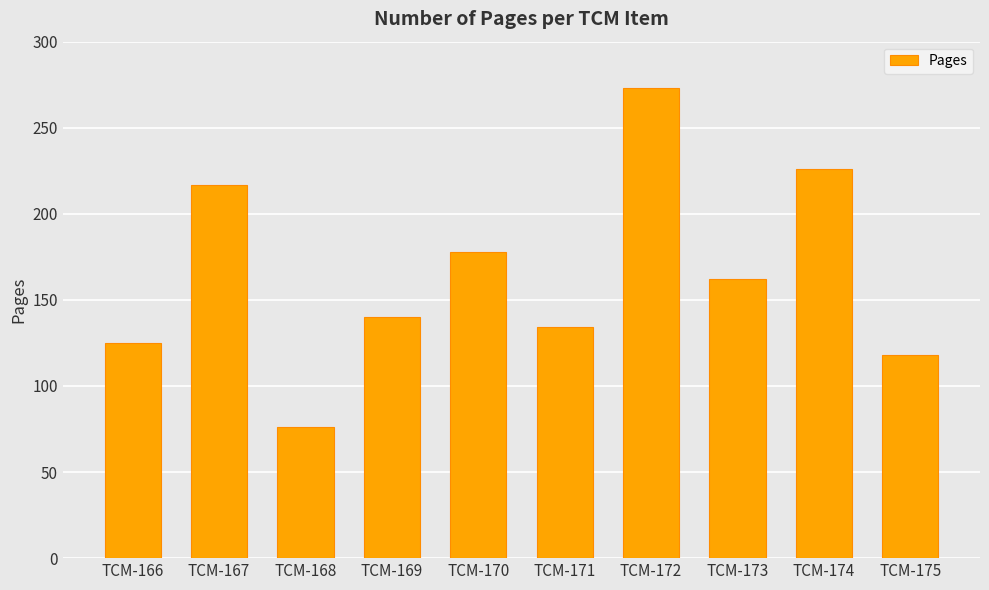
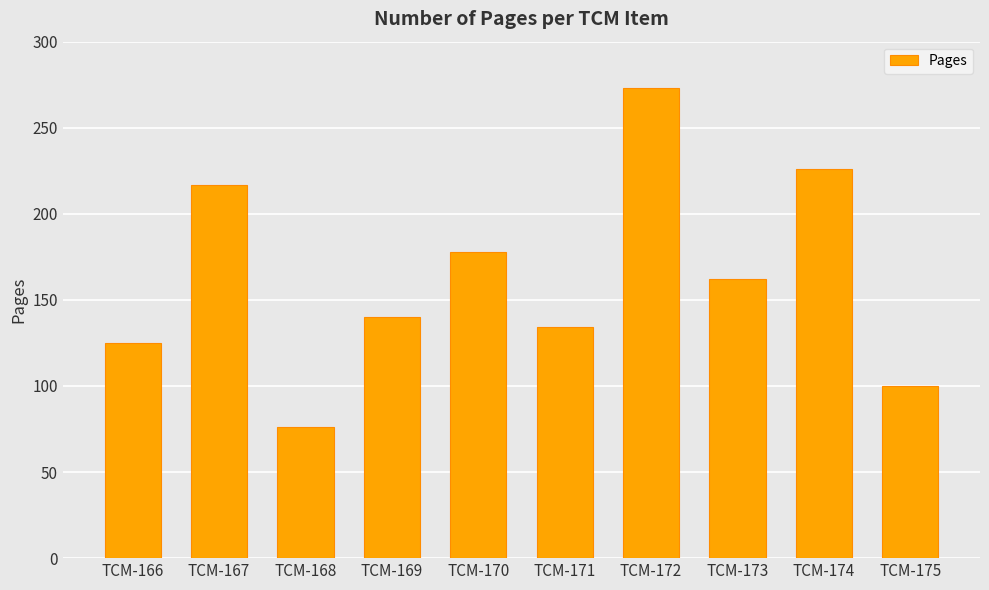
TCM-175: 118 -> 100
